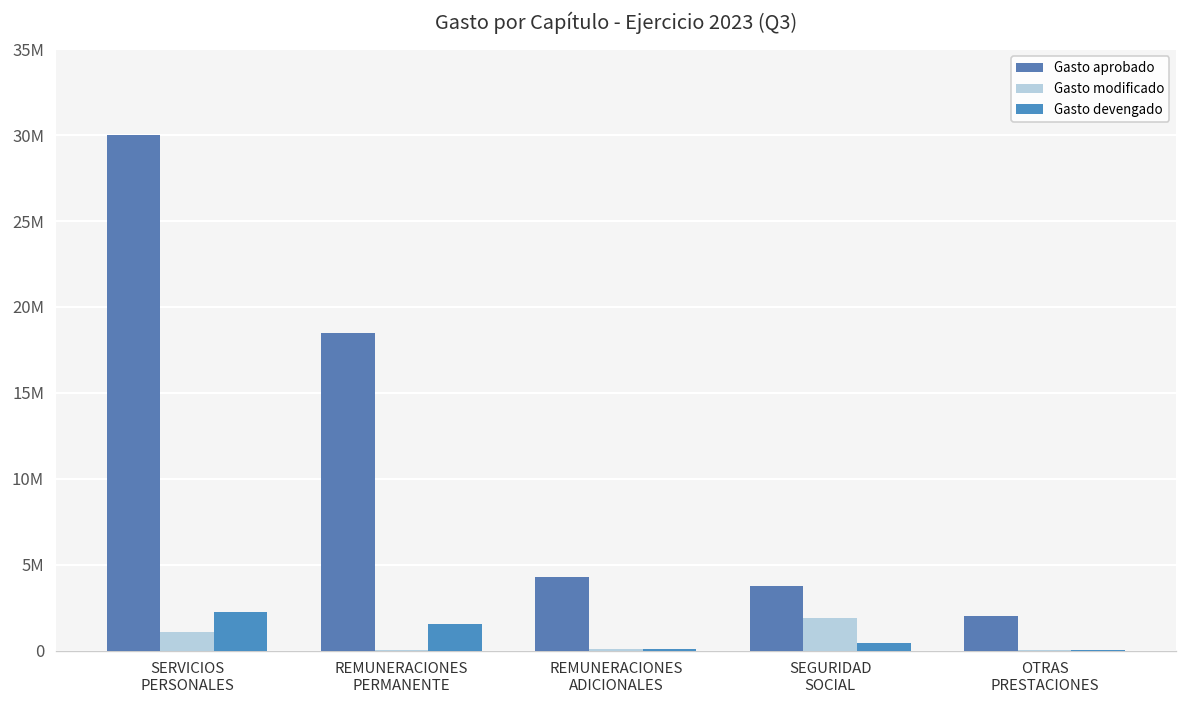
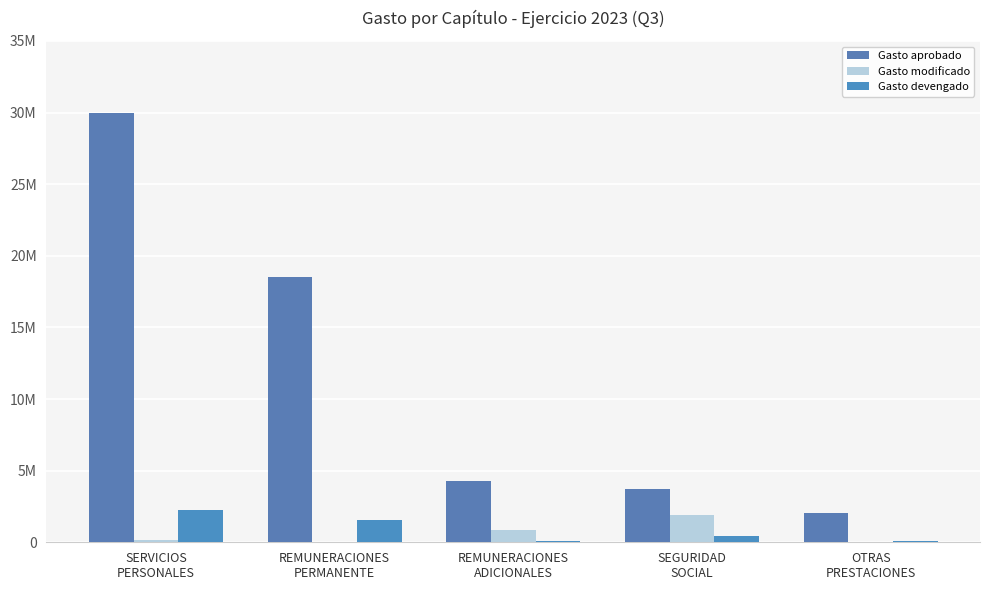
Gasto modificado, SERVICIOS PERSONALES: 1100000 -> 200000
Gasto modificado, REMUNERACIONES ADICIONALES: 100000 -> 900000
